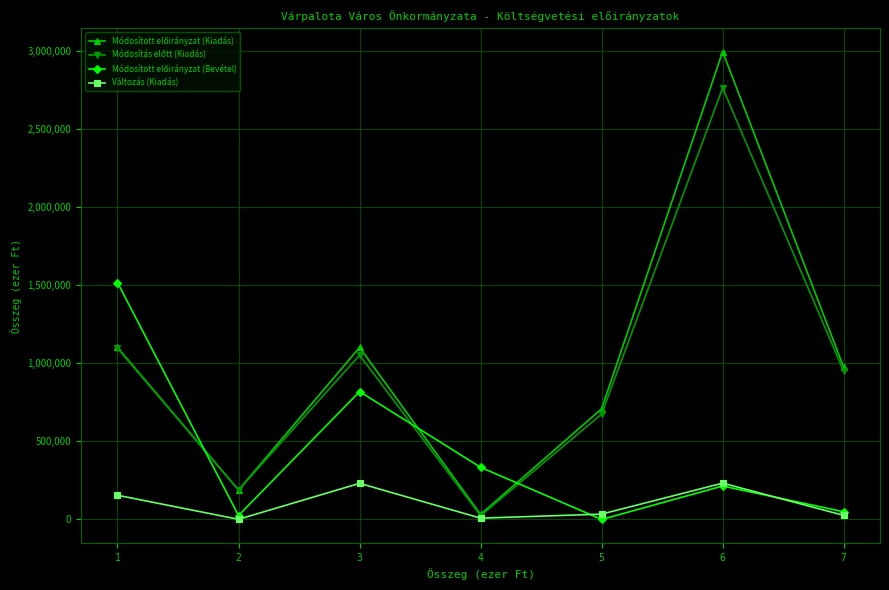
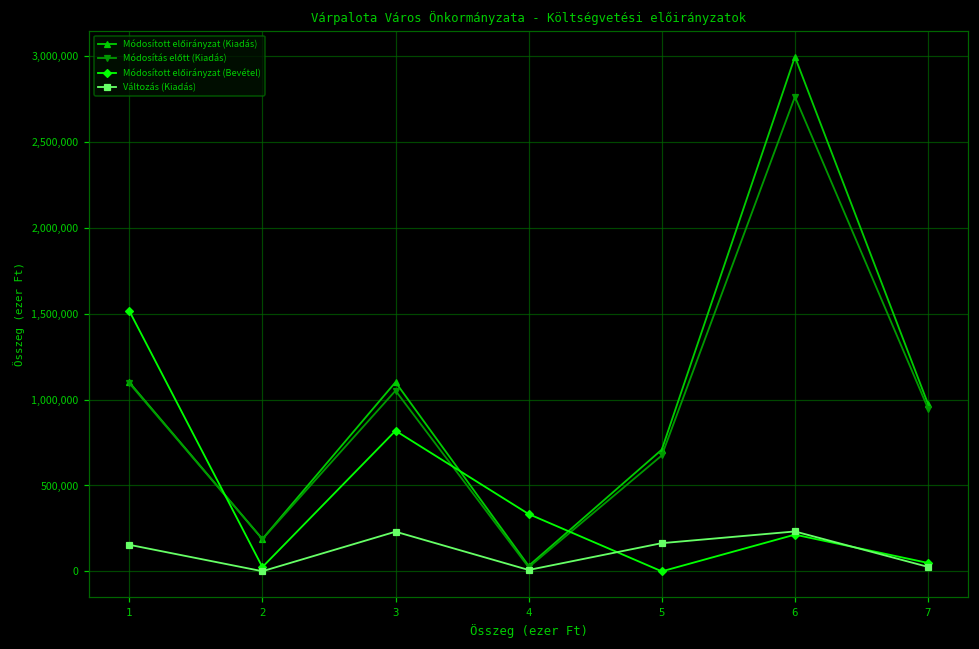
Változás (Kiadás), 5: 30,000 -> 160,000
